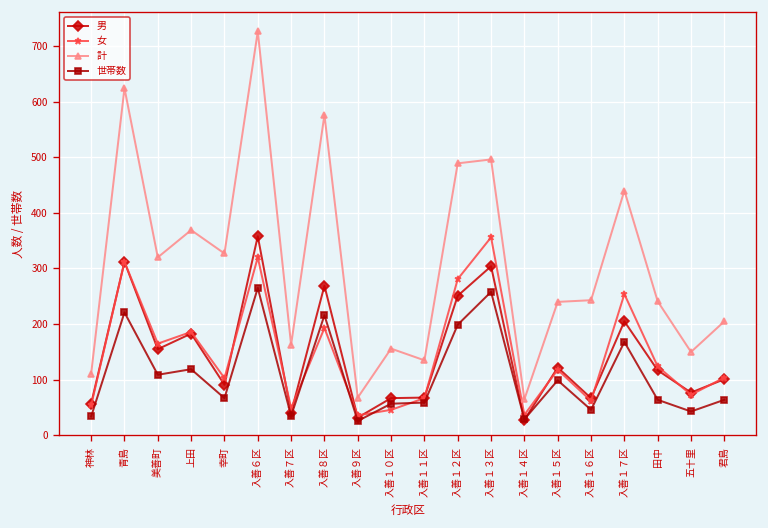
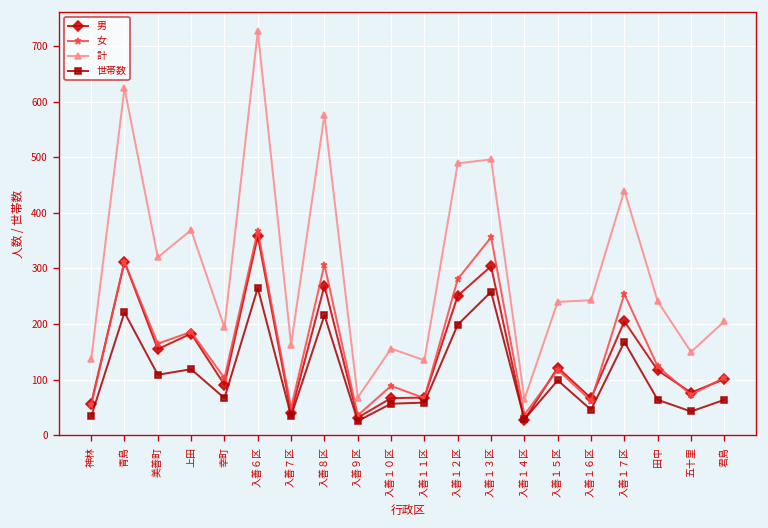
計, 神林: 110 -> 140
計, 幸町: 330 -> 190
女, 入善６区: 320 -> 370
女, 入善８区: 190 -> 310
女, 入善１０区: 50 -> 90
